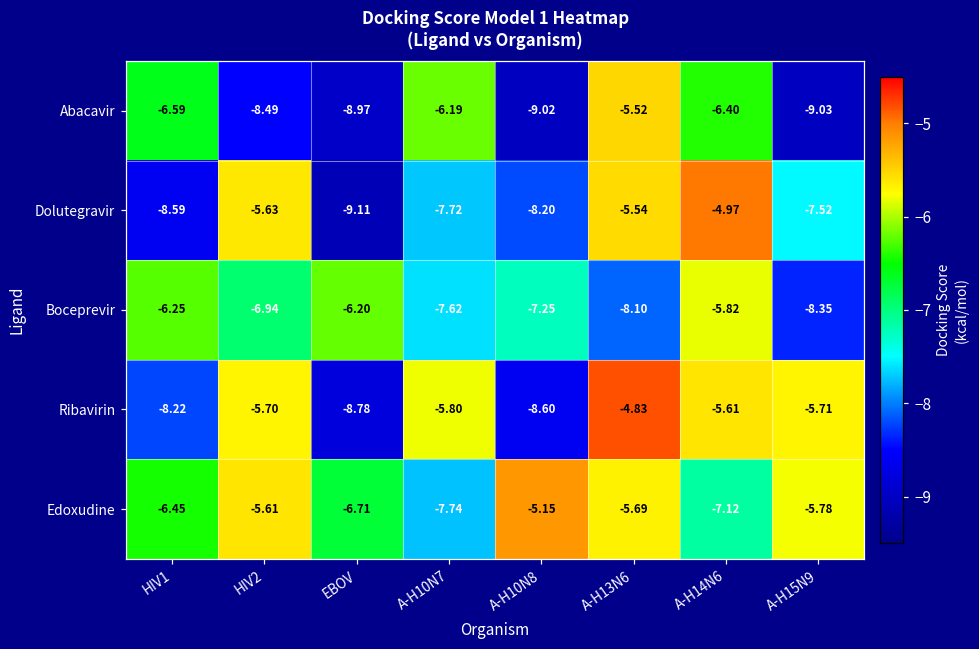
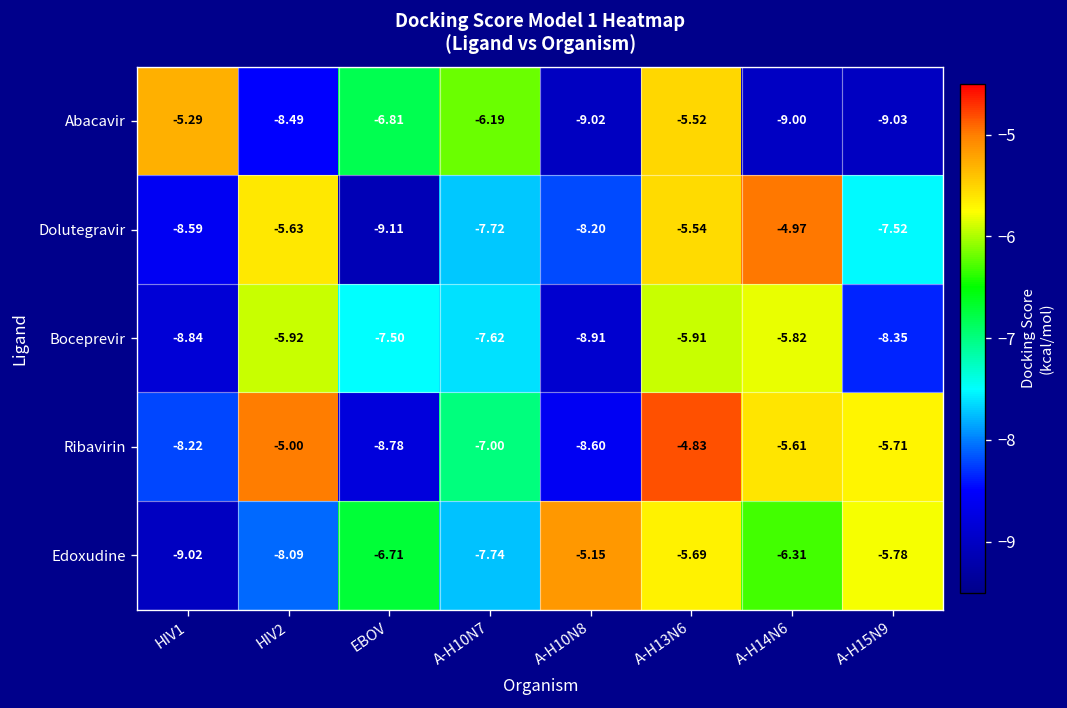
Abacavir, HIV1: -6.59 -> -5.29
Abacavir, EBOV: -8.97 -> -6.81
Abacavir, A-H14N6: -6.40 -> -9.00
Boceprevir, HIV1: -6.25 -> -8.84
Boceprevir, HIV2: -6.94 -> -5.92
Boceprevir, EBOV: -6.20 -> -7.50
Boceprevir, A-H10N8: -7.25 -> -8.91
Boceprevir, A-H13N6: -8.10 -> -5.91
Ribavirin, HIV2: -5.70 -> -5.00
Ribavirin, A-H10N7: -5.80 -> -7.00
Edoxudine, HIV1: -6.45 -> -9.02
Edoxudine, HIV2: -5.61 -> -8.09
Edoxudine, A-H14N6: -7.12 -> -6.31
